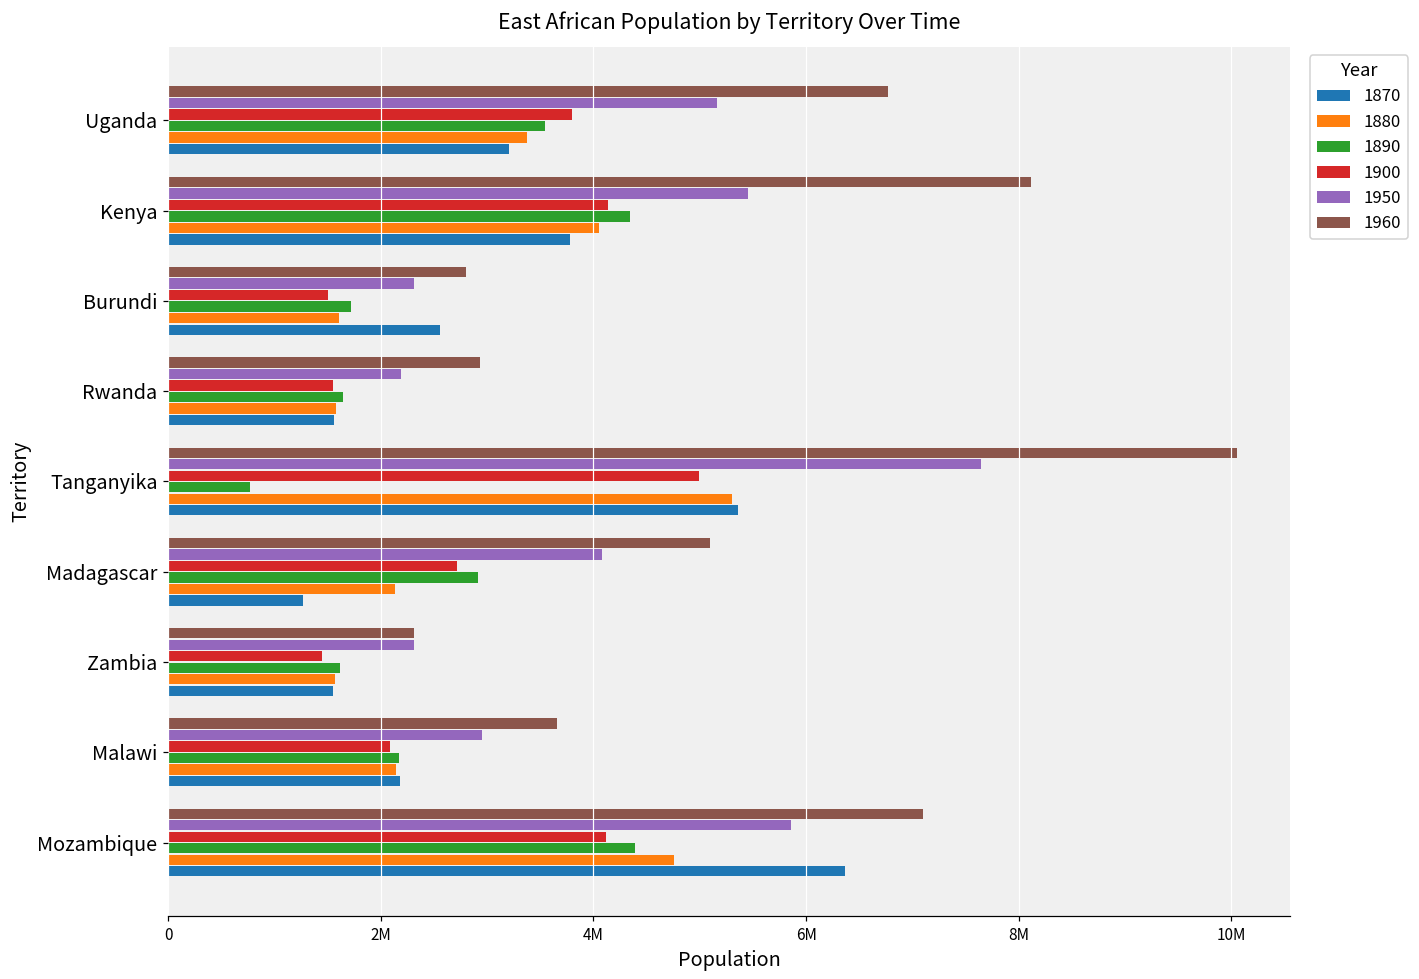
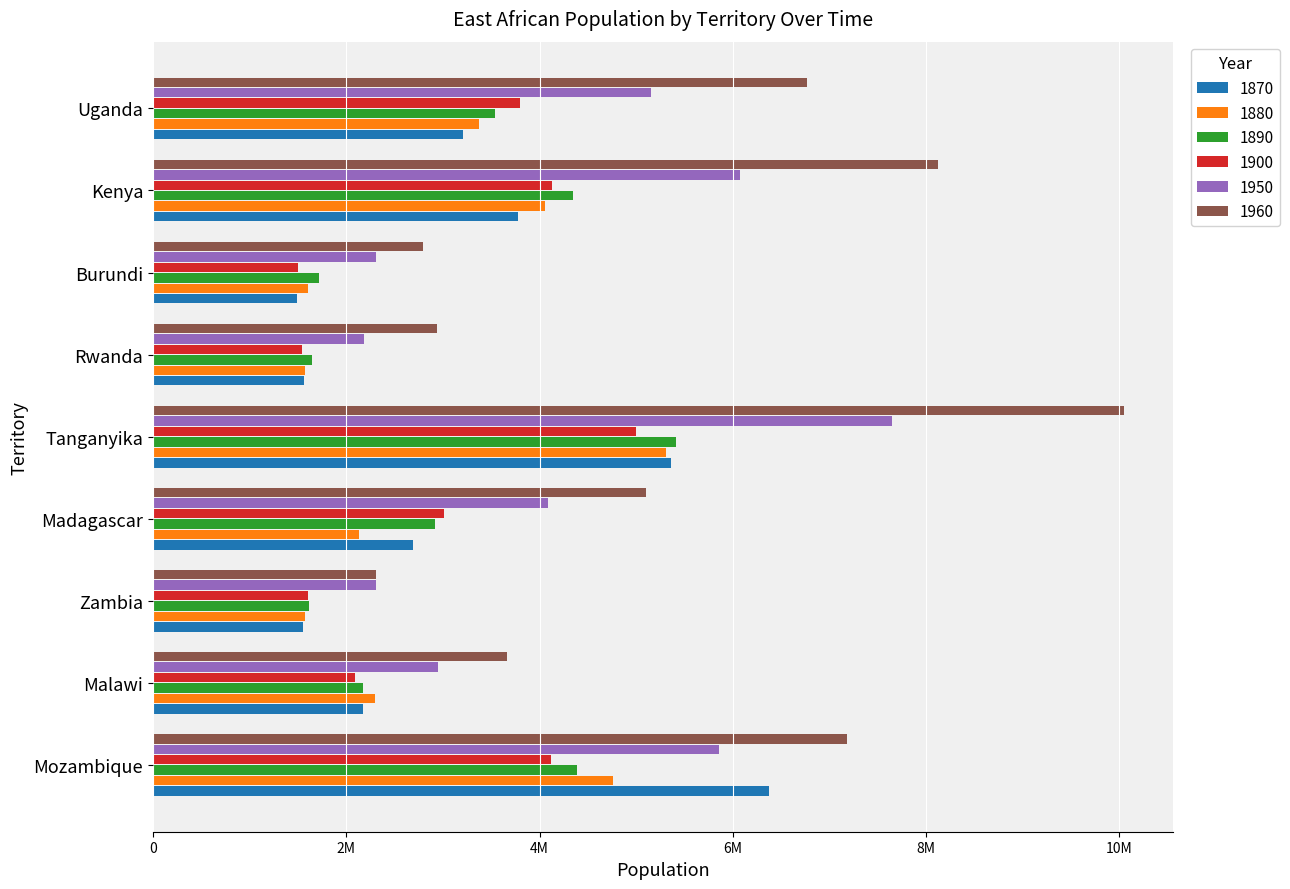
1950, Kenya: 5400000 -> 6100000
1870, Burundi: 2600000 -> 1500000
1890, Tanganyika: 800000 -> 5400000
1900, Madagascar: 2700000 -> 3000000
1870, Madagascar: 1300000 -> 2700000
1900, Zambia: 1400000 -> 1600000
1880, Malawi: 2100000 -> 2300000
1960, Mozambique: 7100000 -> 7200000
